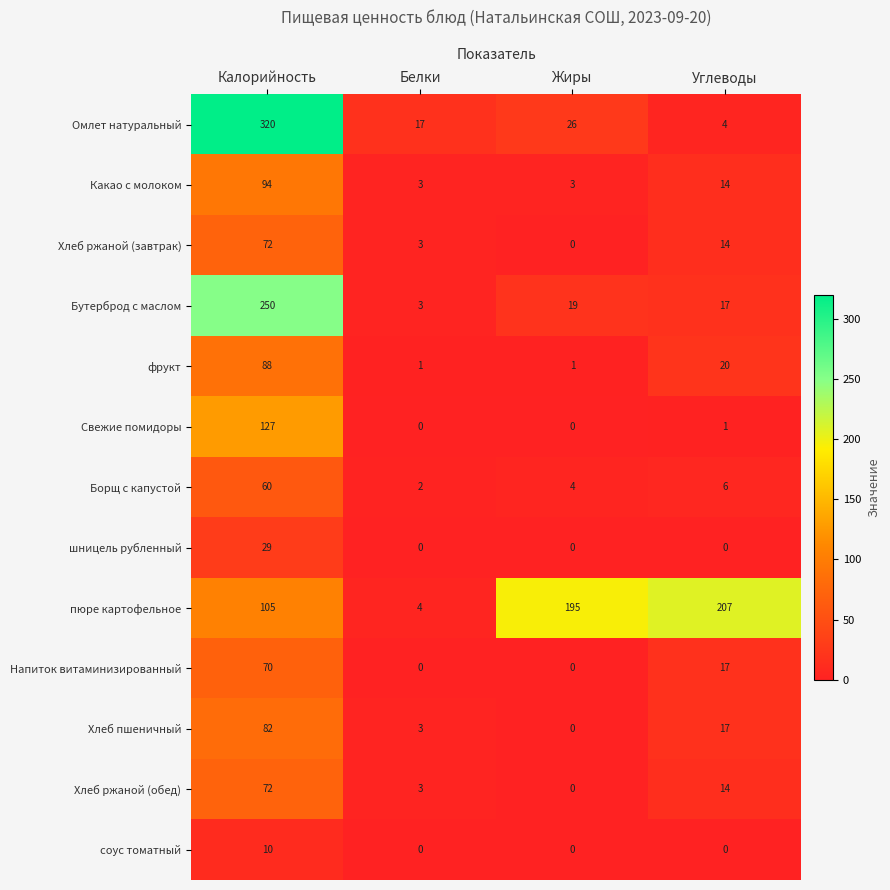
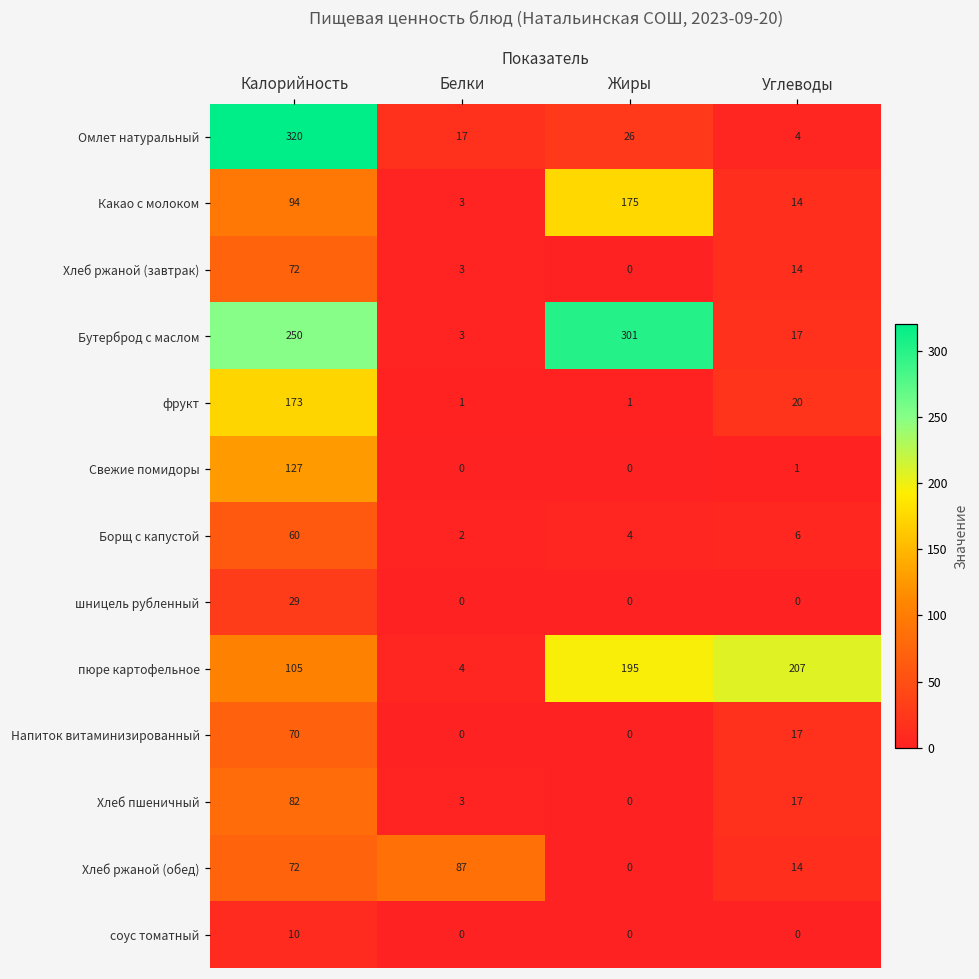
Какао с молоком, Жиры: 3 -> 175
Бутерброд с маслом, Жиры: 19 -> 301
фрукт, Калорийность: 88 -> 173
Хлеб ржаной (обед), Белки: 3 -> 87
